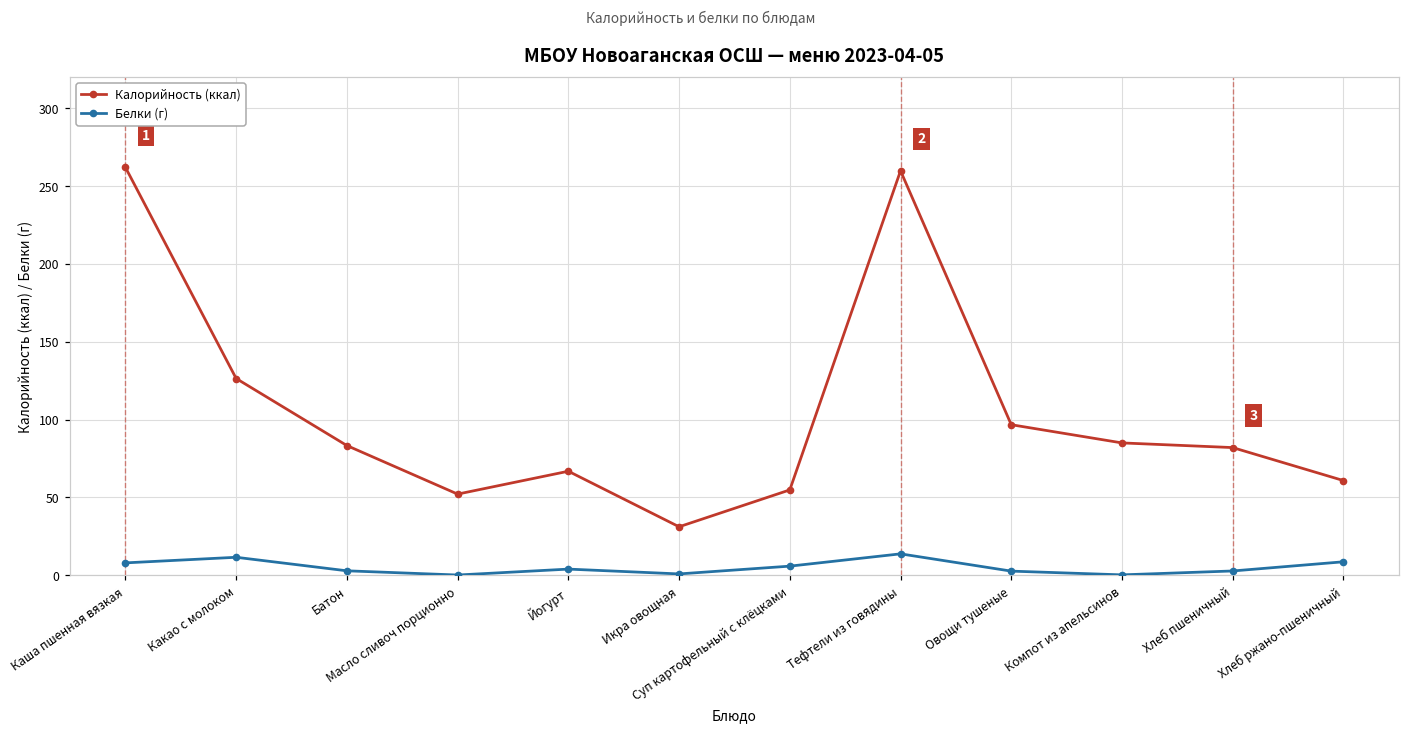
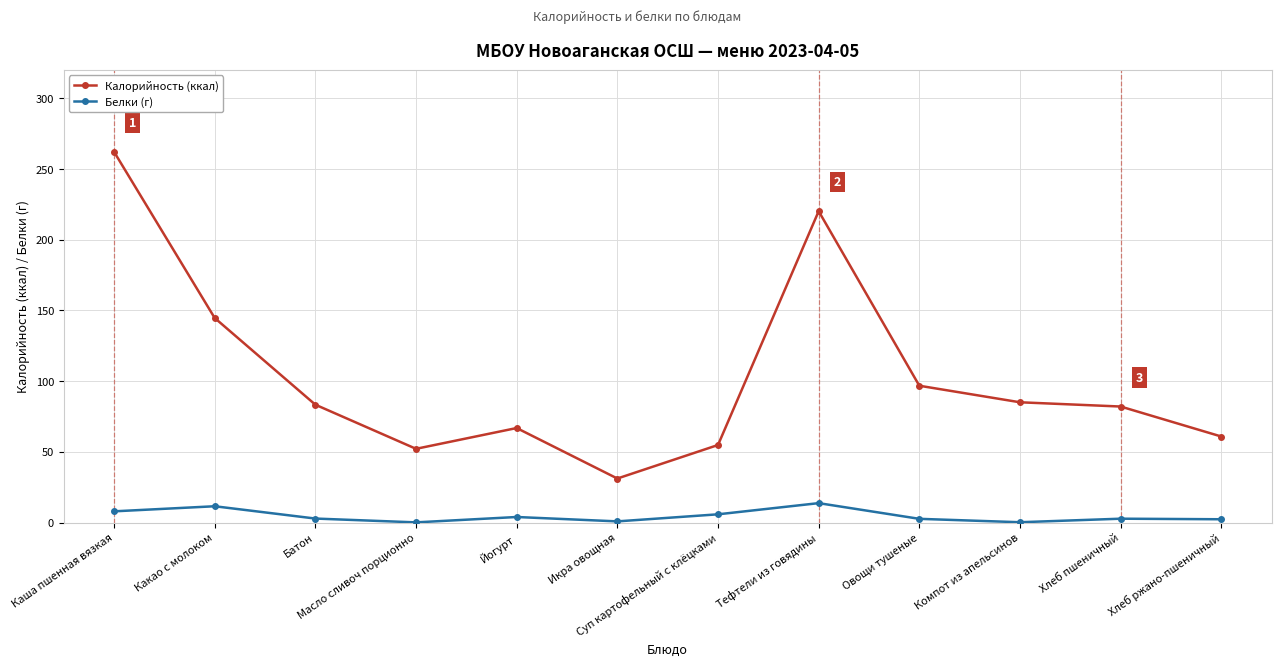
Калорийность (ккал), Какао с молоком: 126 -> 145
Калорийность (ккал), Тефтели из говядины: 260 -> 220
Белки (г), Хлеб ржано-пшеничный: 9 -> 2
